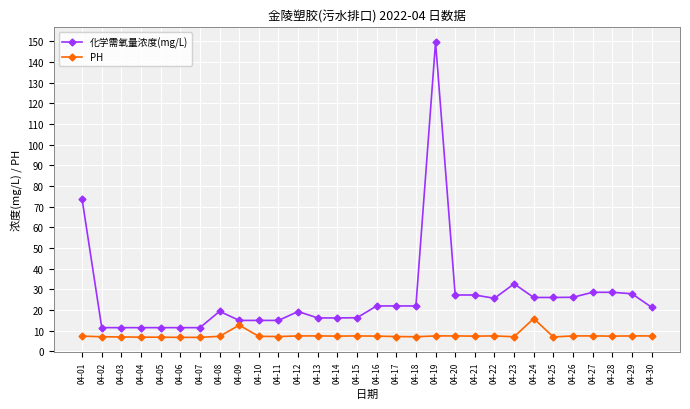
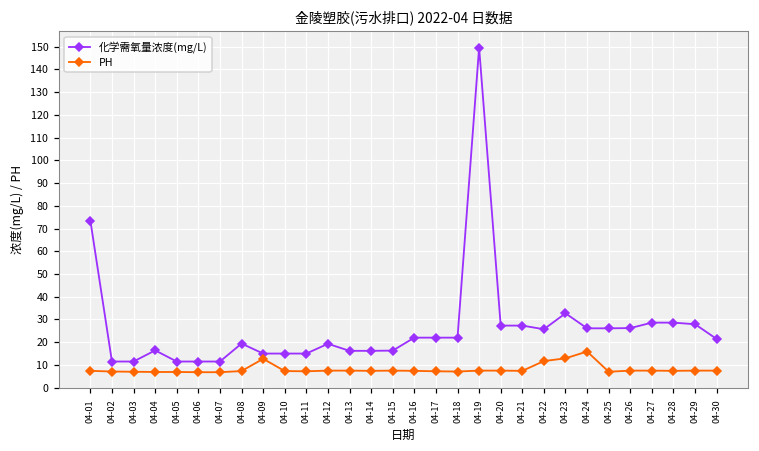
化学需氧量浓度(mg/L), 04-04: 12 -> 16
PH, 04-22: 8 -> 12
PH, 04-23: 7 -> 13
